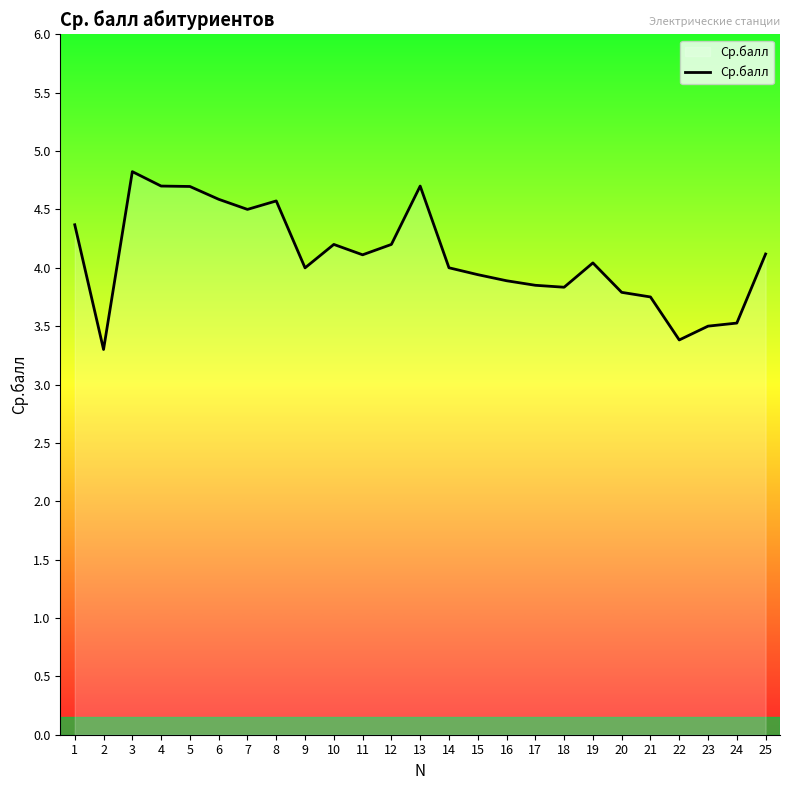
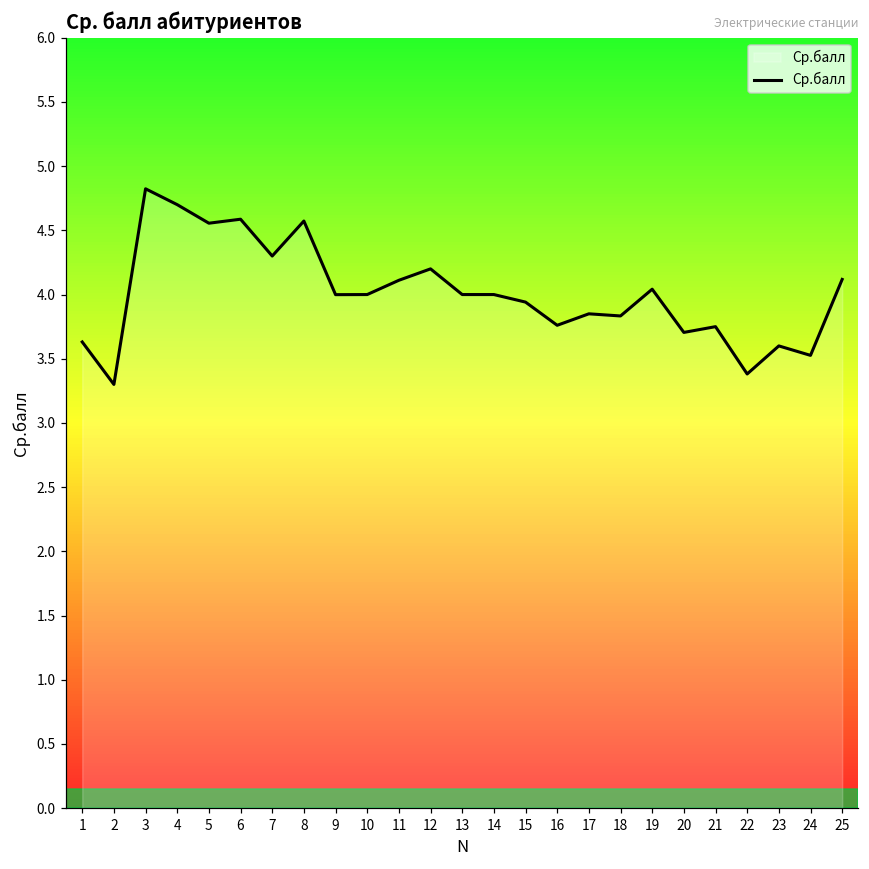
1: 4.37 -> 3.63
5: 4.70 -> 4.56
7: 4.5 -> 4.3
10: 4.2 -> 4.0
13: 4.7 -> 4.0
16: 3.89 -> 3.76
20: 3.79 -> 3.71
23: 3.5 -> 3.6
